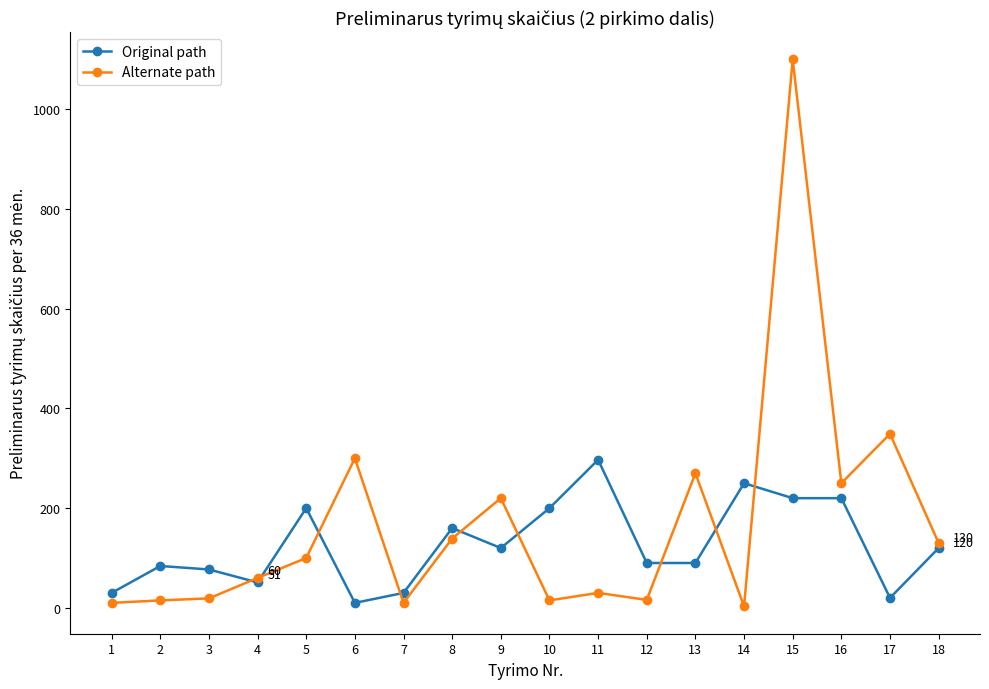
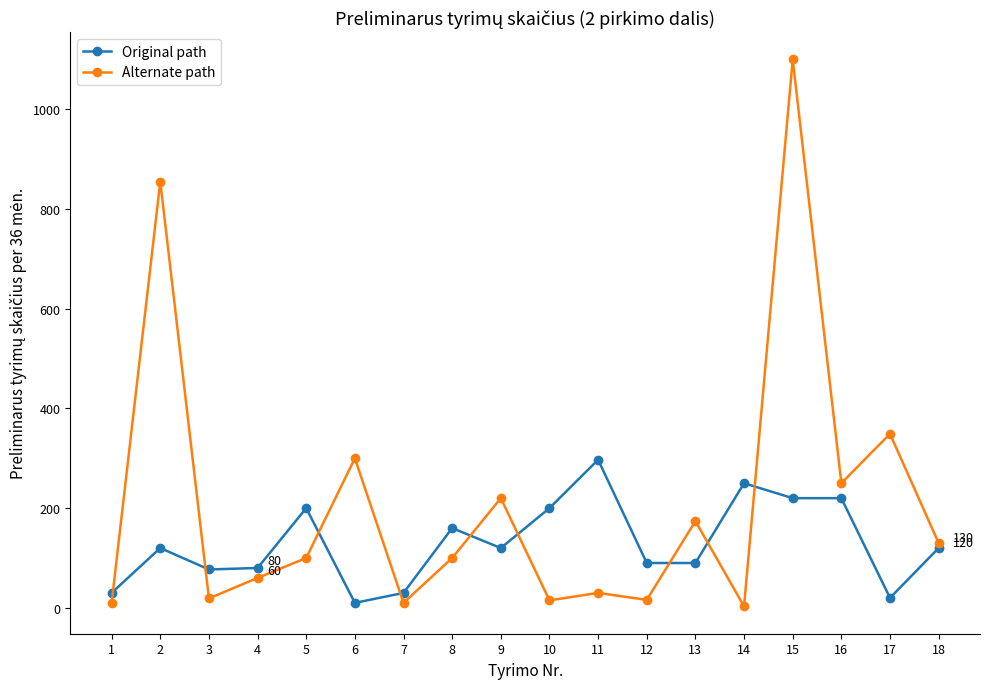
Original path, 2: 80 -> 120
Alternate path, 2: 20 -> 860
Original path, 4: 51 -> 80
Alternate path, 8: 140 -> 100
Alternate path, 13: 270 -> 170
